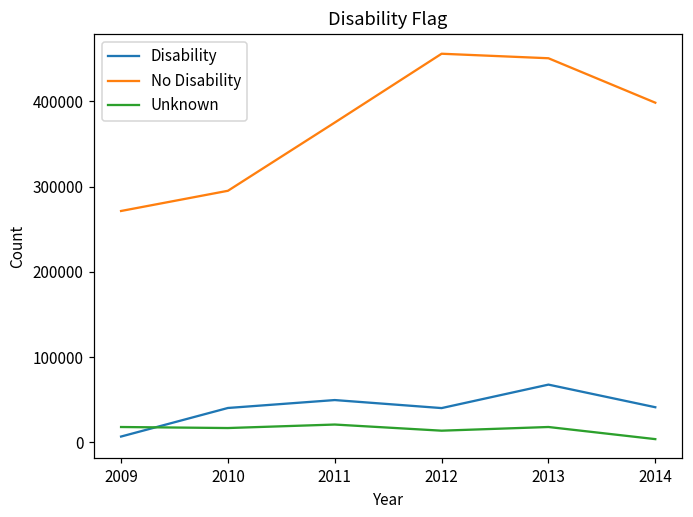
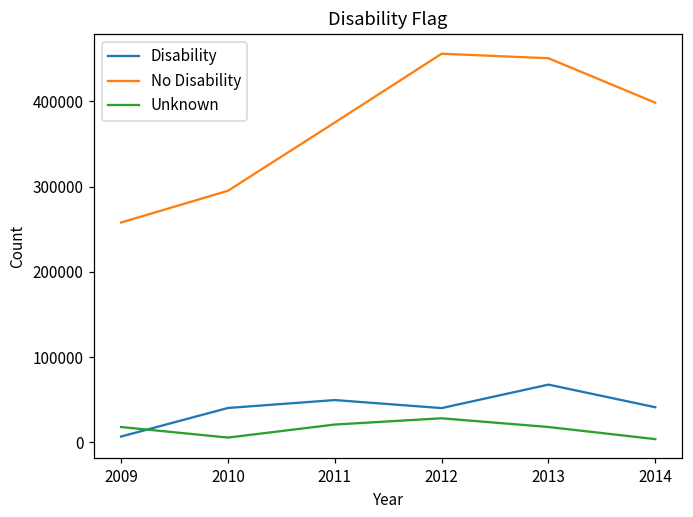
No Disability, 2009: 270000 -> 260000
Unknown, 2010: 20000 -> 10000
Unknown, 2012: 10000 -> 30000
